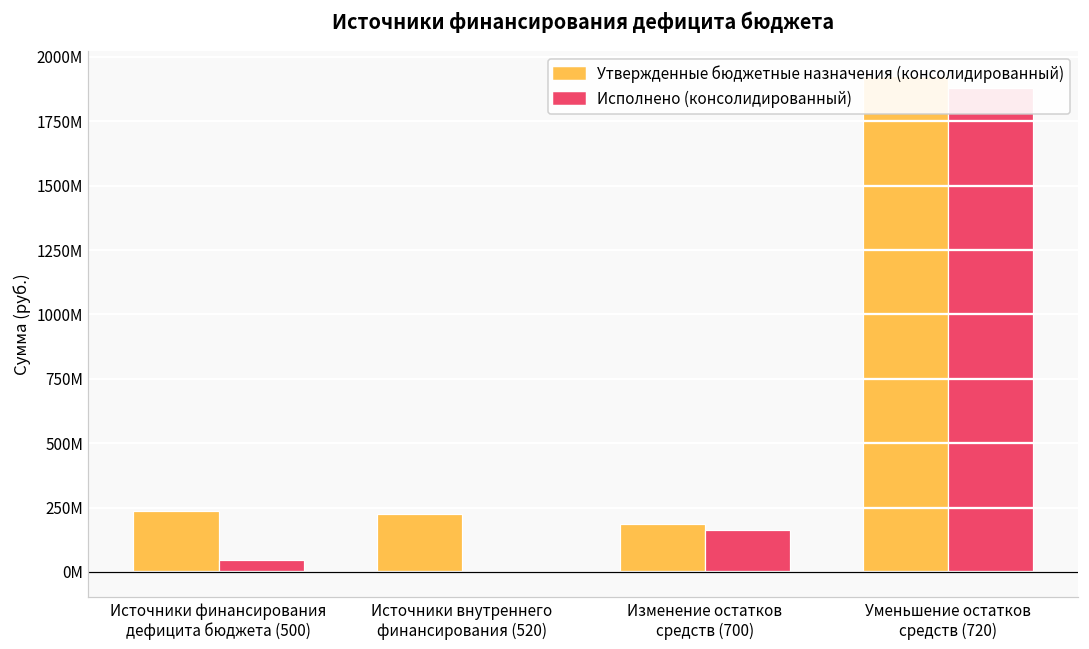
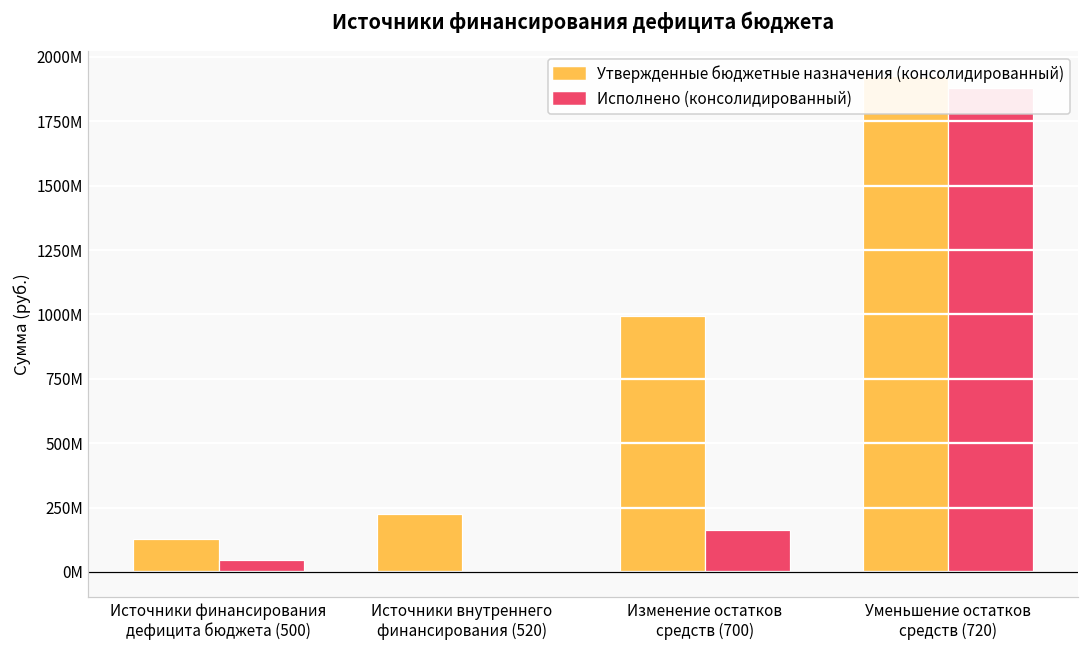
Утвержденные бюджетные назначения (консолидированный), Источники финансирования дефицита бюджета (500): 240000000 -> 130000000
Утвержденные бюджетные назначения (консолидированный), Изменение остатков средств (700): 190000000 -> 990000000
